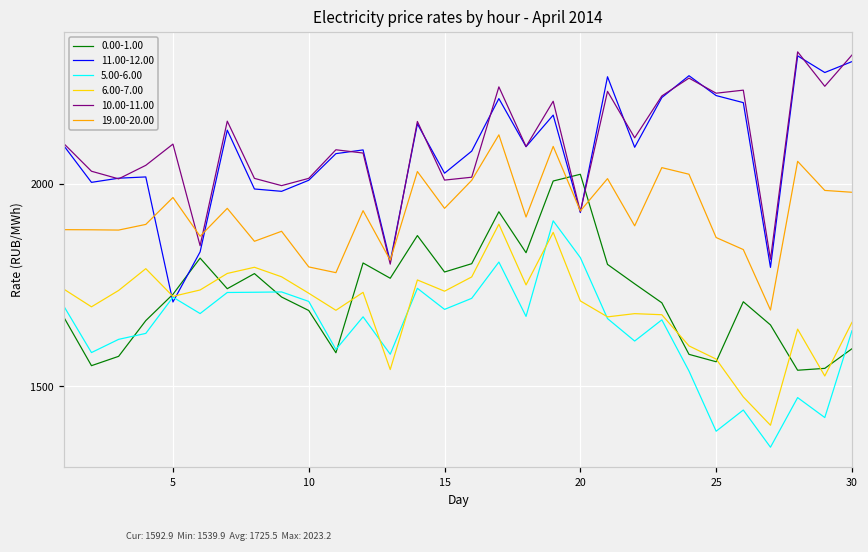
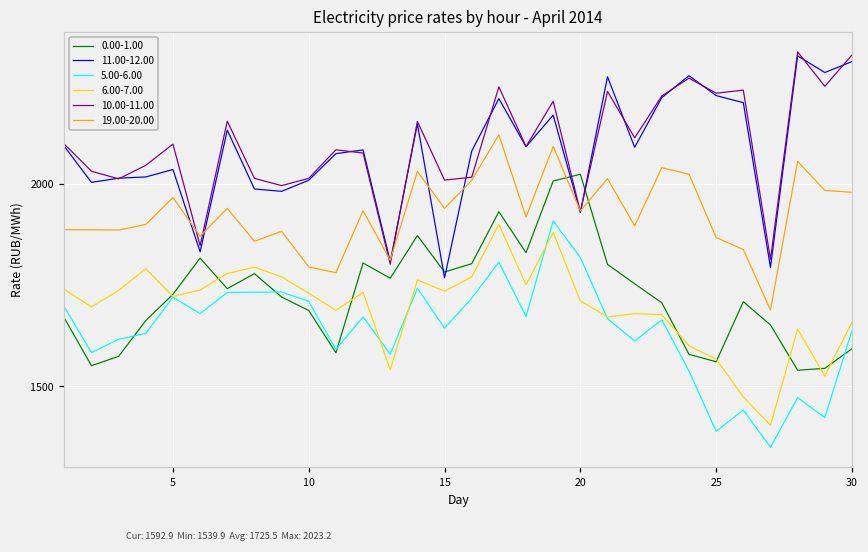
11.00-12.00, 5: 1710 -> 2030
11.00-12.00, 15: 2030 -> 1770
5.00-6.00, 15: 1690 -> 1640
